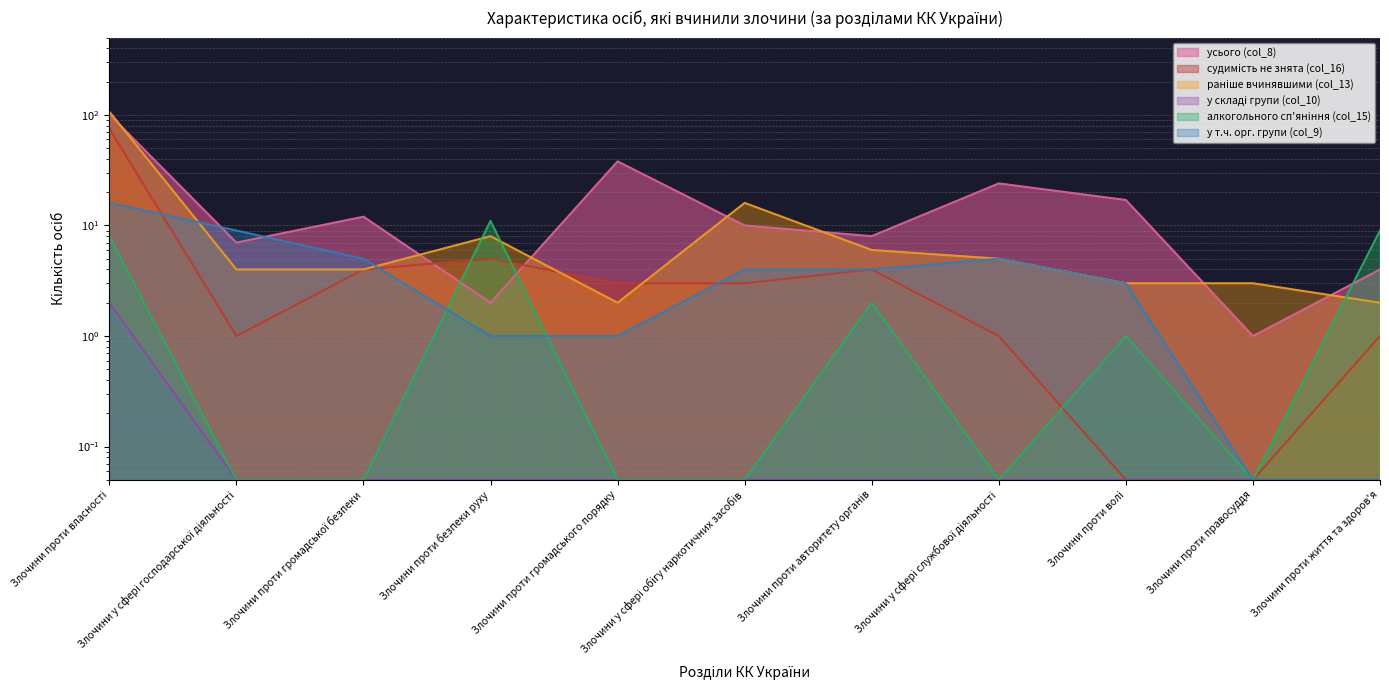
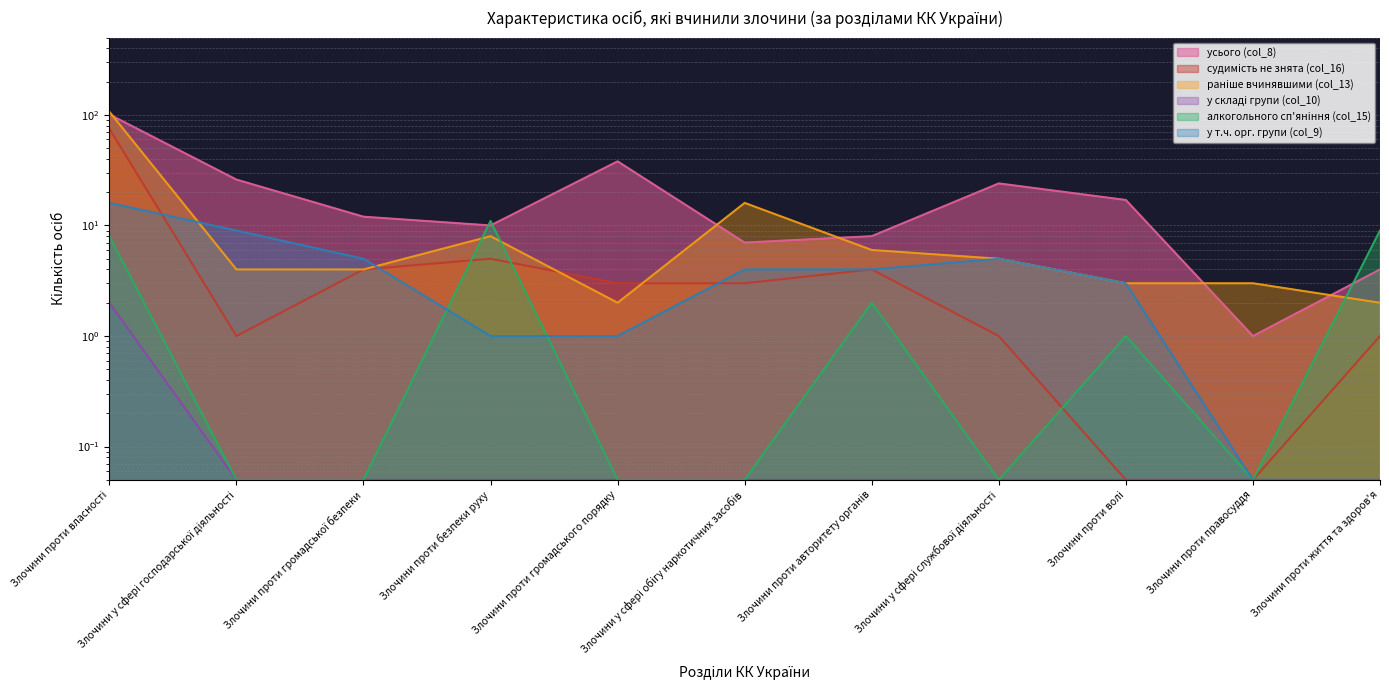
усього (col_8), Злочини у сфері господарської діяльності: 7 -> 26
усього (col_8), Злочини проти безпеки руху: 2 -> 10
усього (col_8), Злочини у сфері обігу наркотичних засобів: 10 -> 7
